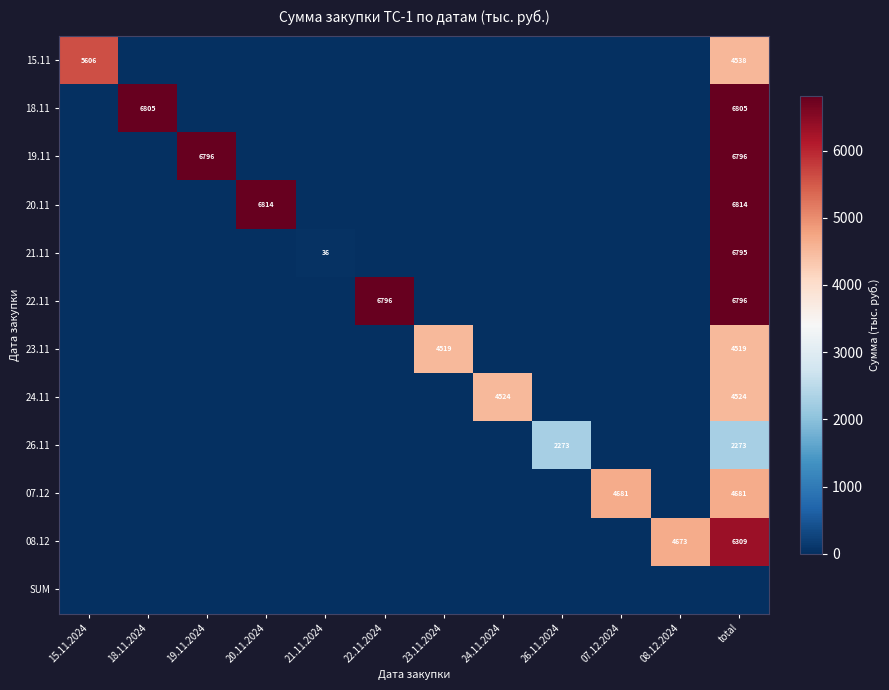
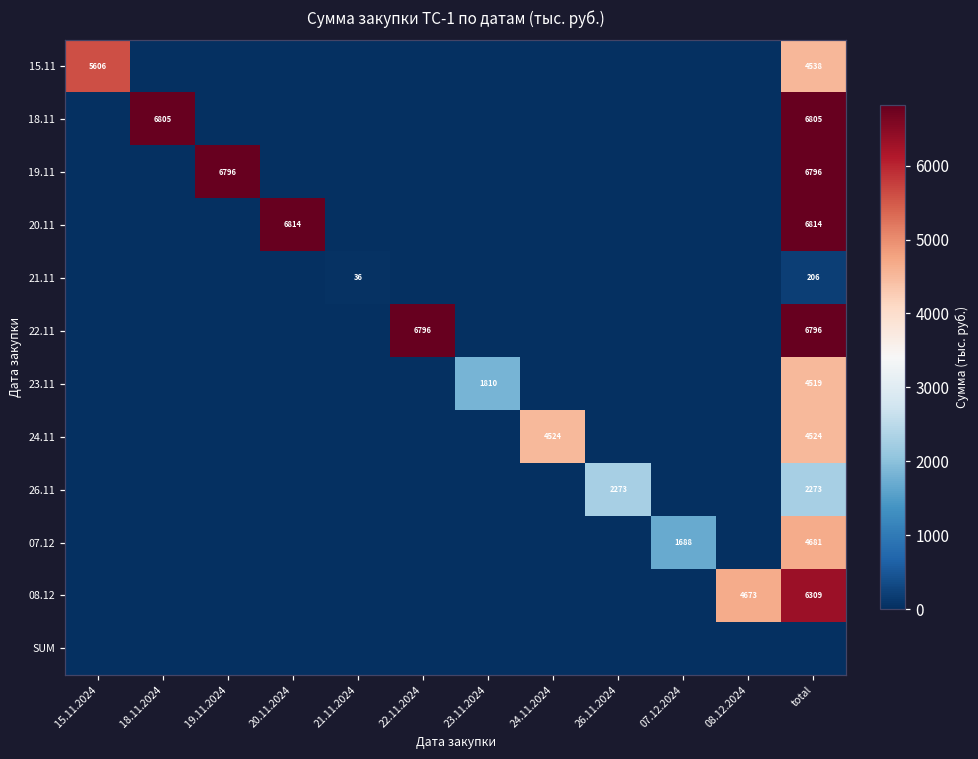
21.11, total: 6795 -> 206
23.11, 23.11.2024: 4519 -> 1810
07.12, 07.12.2024: 4681 -> 1688
